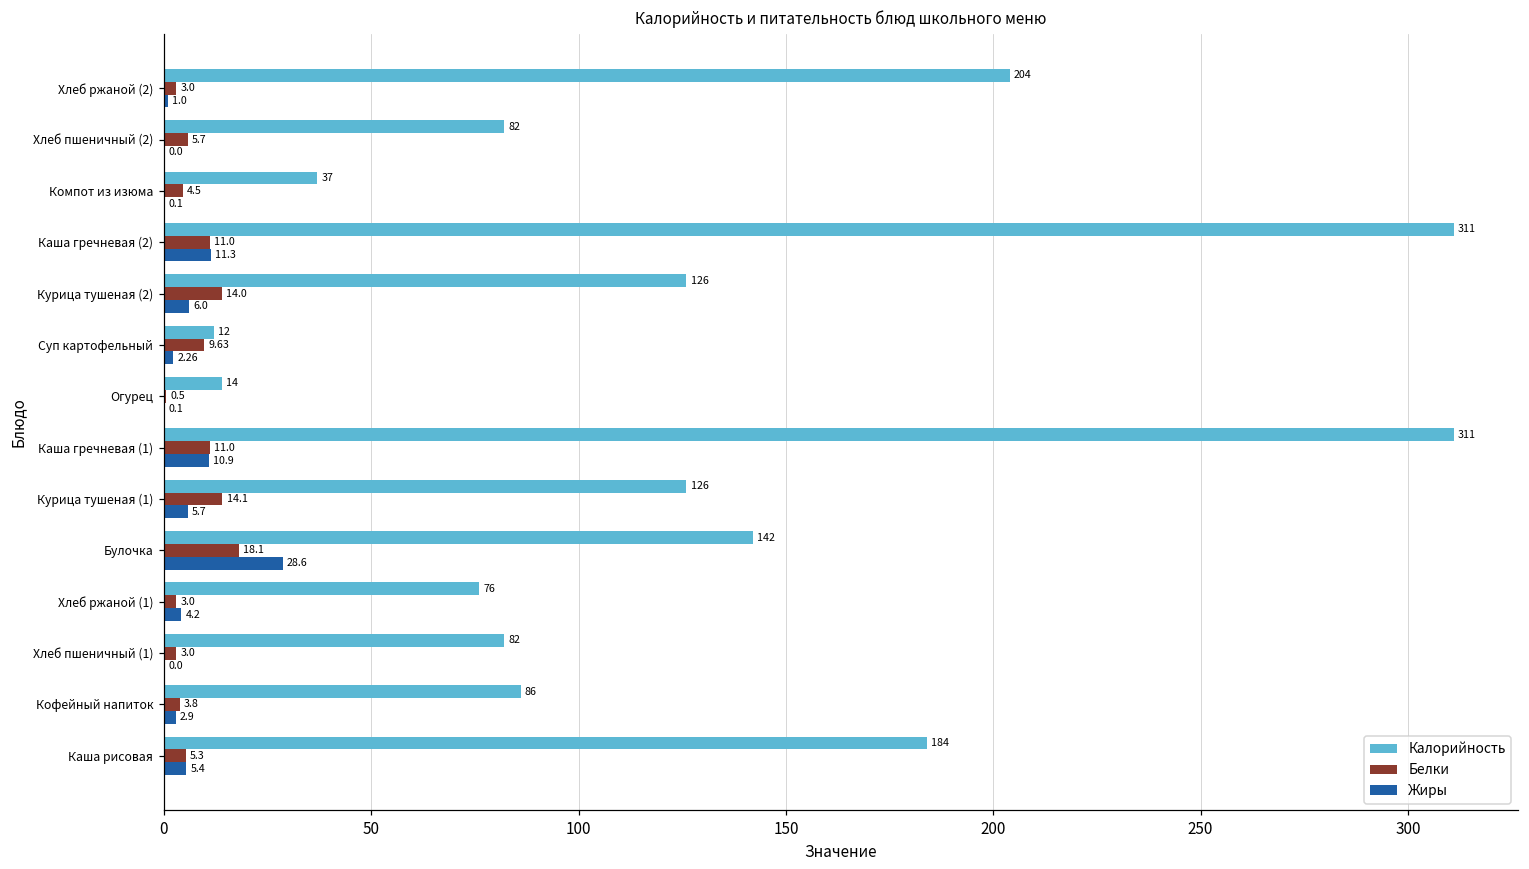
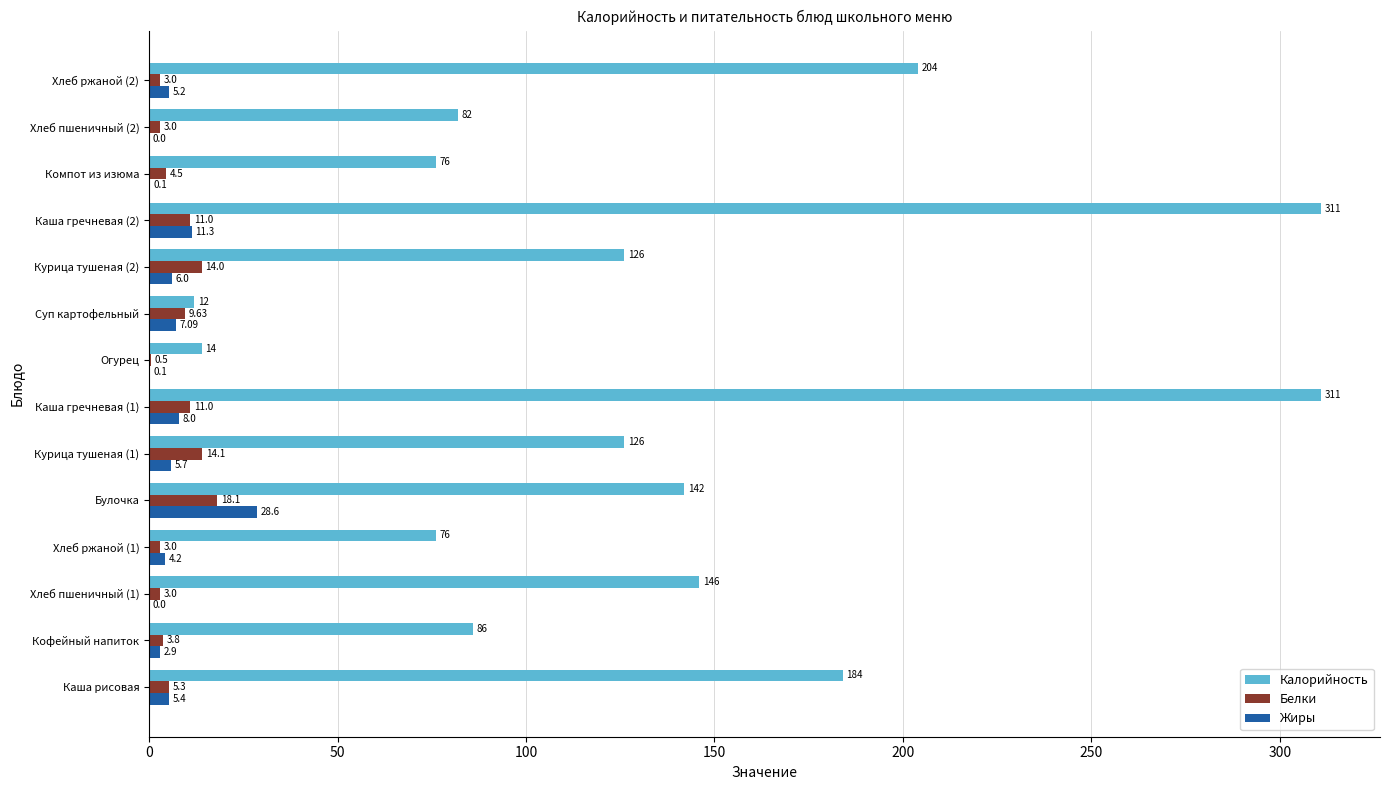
Жиры, Хлеб ржаной (2): 1.0 -> 5.2
Белки, Хлеб пшеничный (2): 5.7 -> 3.0
Калорийность, Компот из изюма: 37 -> 76
Жиры, Суп картофельный: 2.26 -> 7.09
Жиры, Каша гречневая (1): 10.9 -> 8.0
Калорийность, Хлеб пшеничный (1): 82 -> 146
